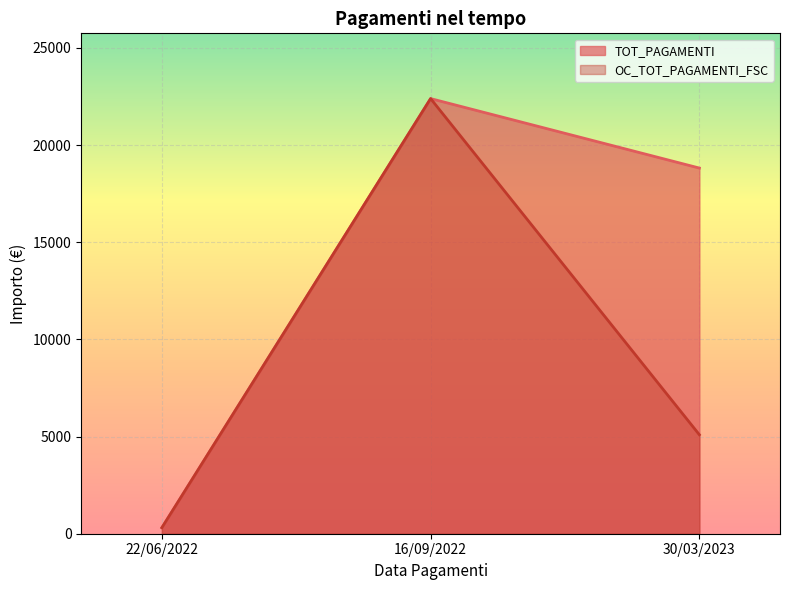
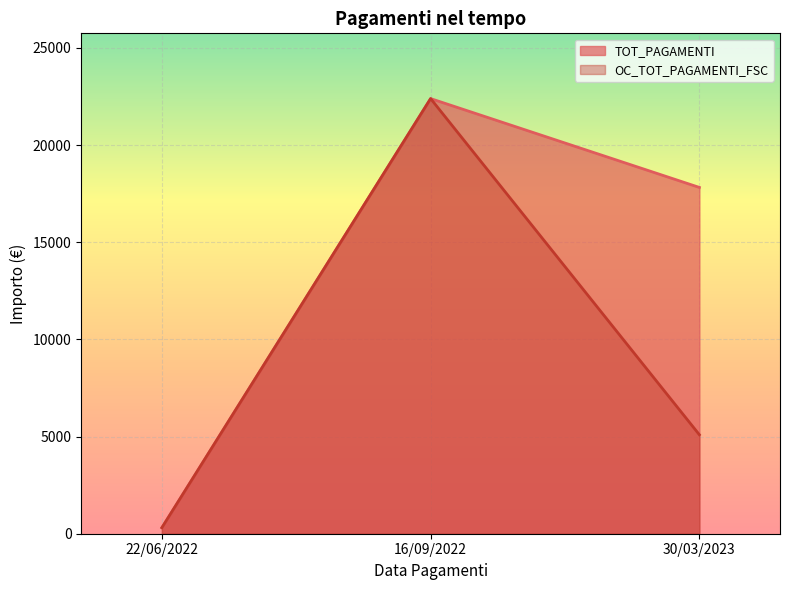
TOT_PAGAMENTI, 30/03/2023: 18800 -> 17800
